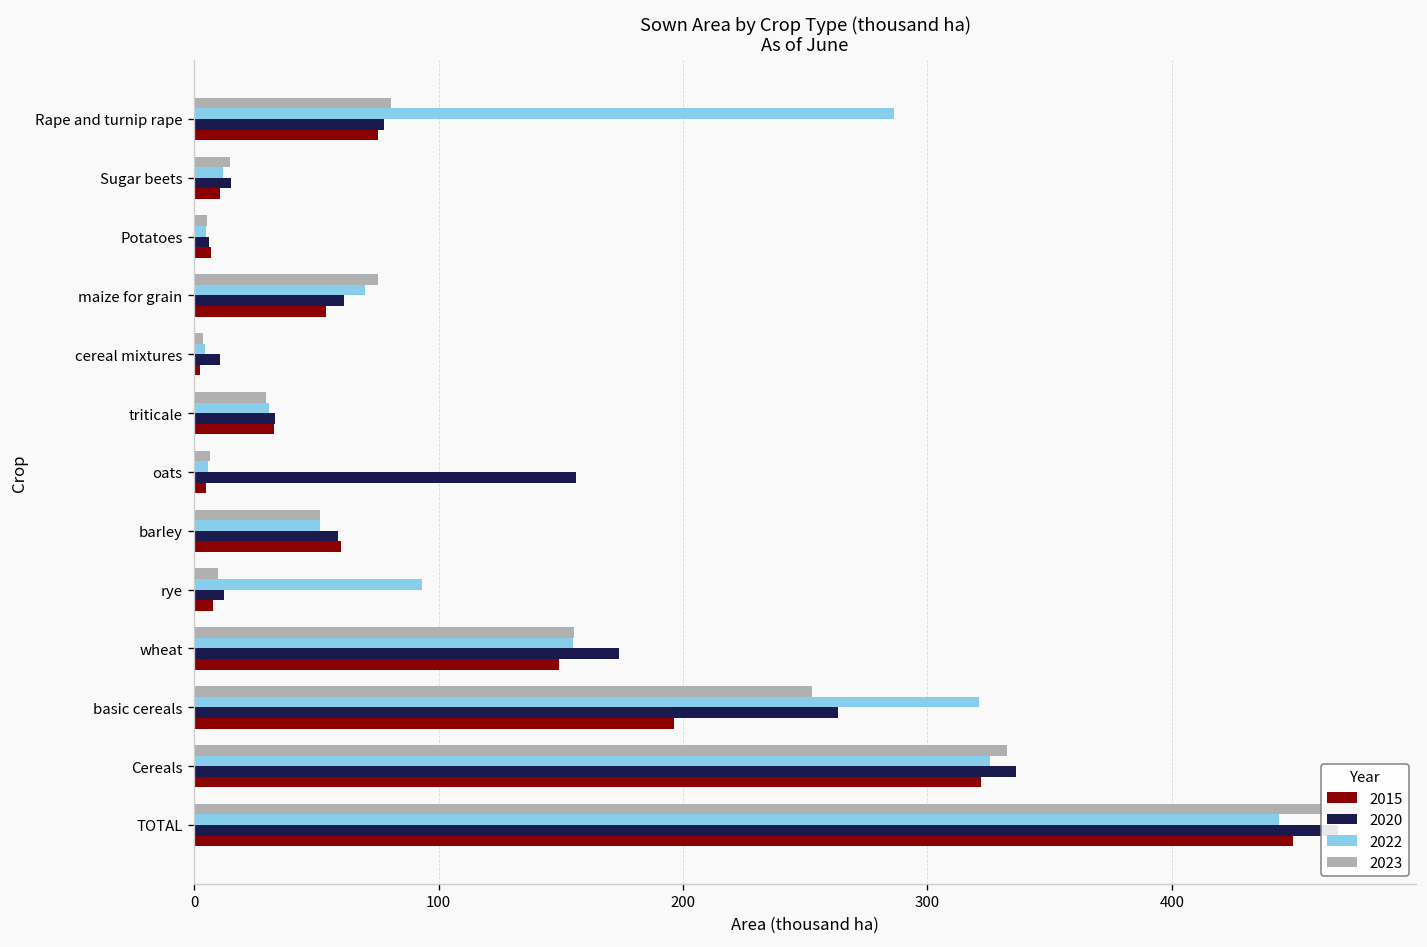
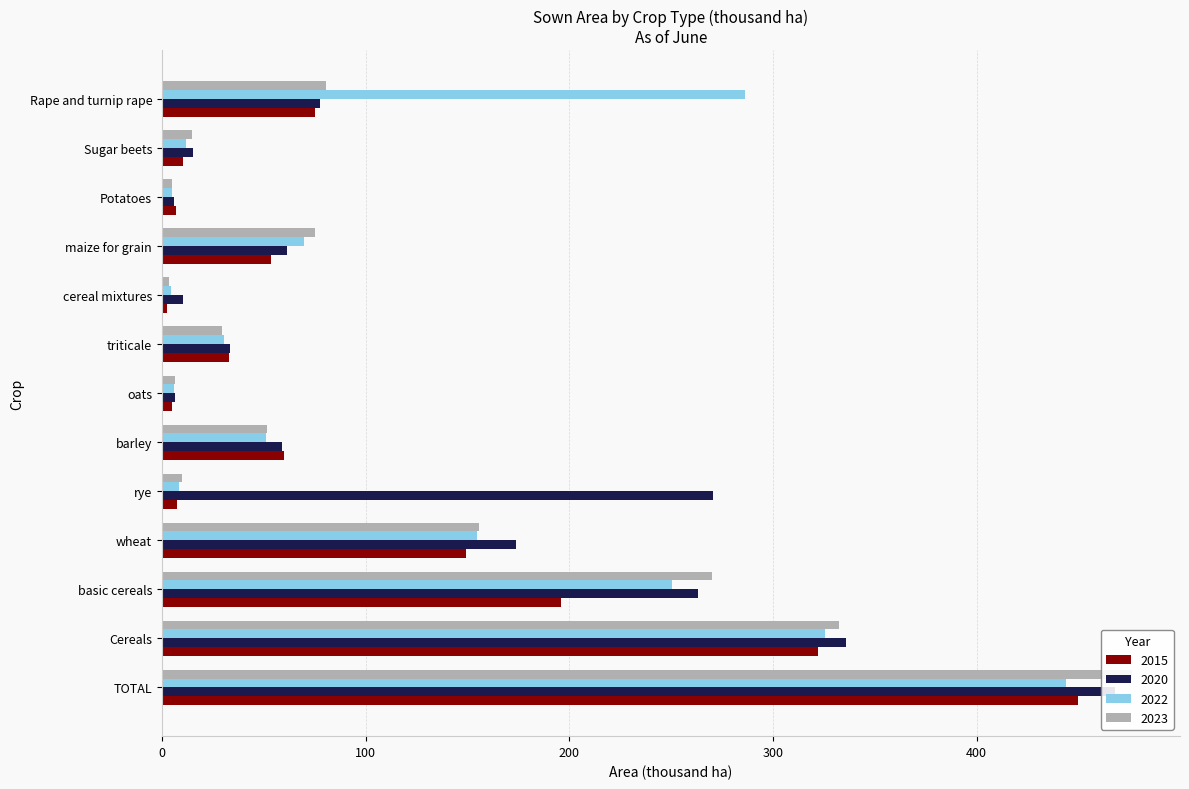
2020, oats: 156 -> 6
2022, rye: 93 -> 8
2020, rye: 12 -> 271
2023, basic cereals: 253 -> 270
2022, basic cereals: 321 -> 251
